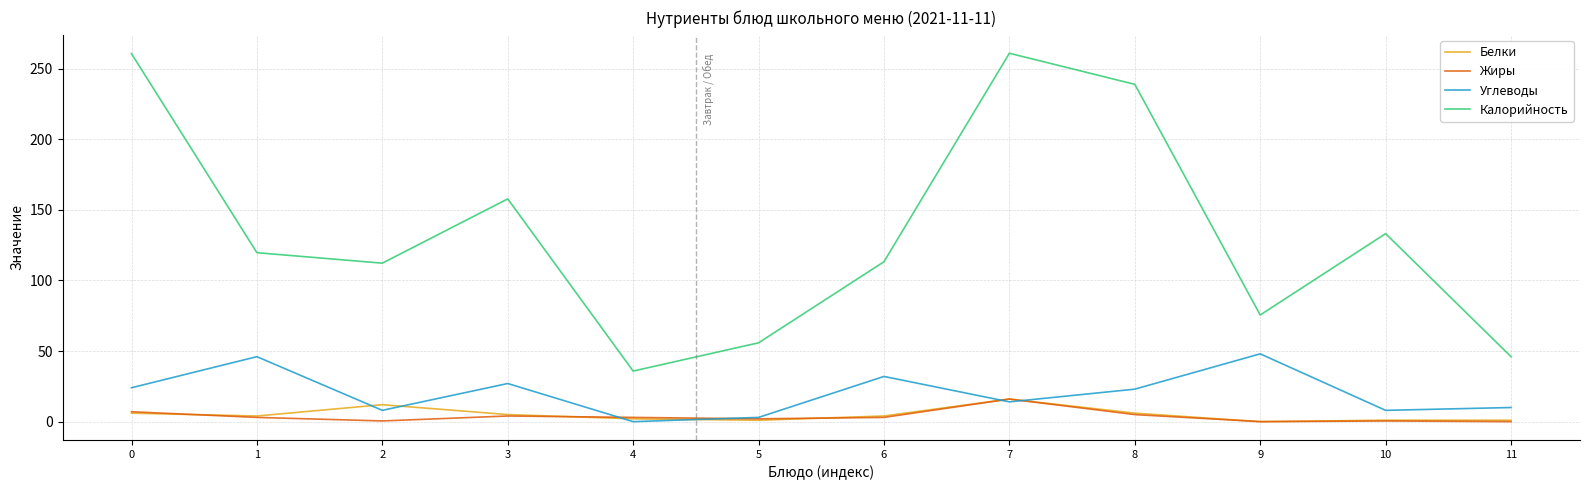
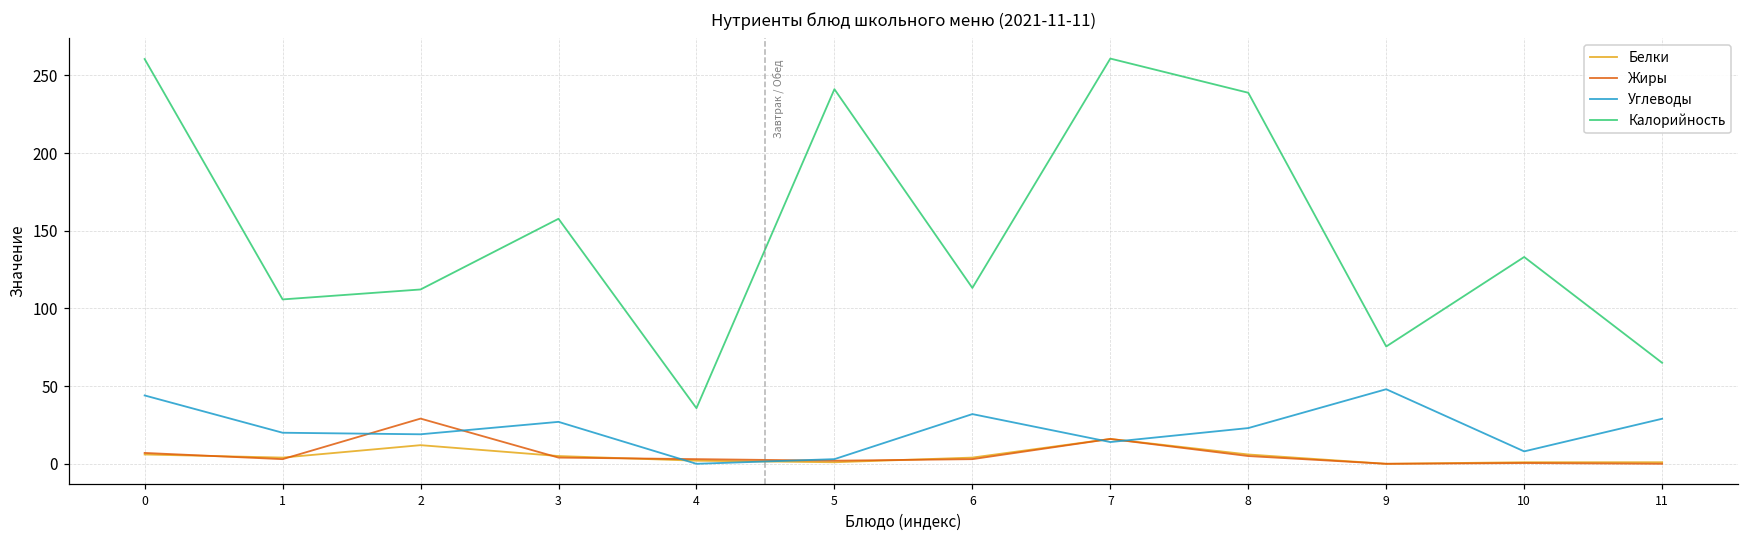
Углеводы, 0: 24 -> 44
Углеводы, 1: 46 -> 20
Калорийность, 1: 120 -> 106
Жиры, 2: 1 -> 29
Углеводы, 2: 8 -> 19
Калорийность, 5: 56 -> 241
Углеводы, 11: 10 -> 29
Калорийность, 11: 46 -> 65
